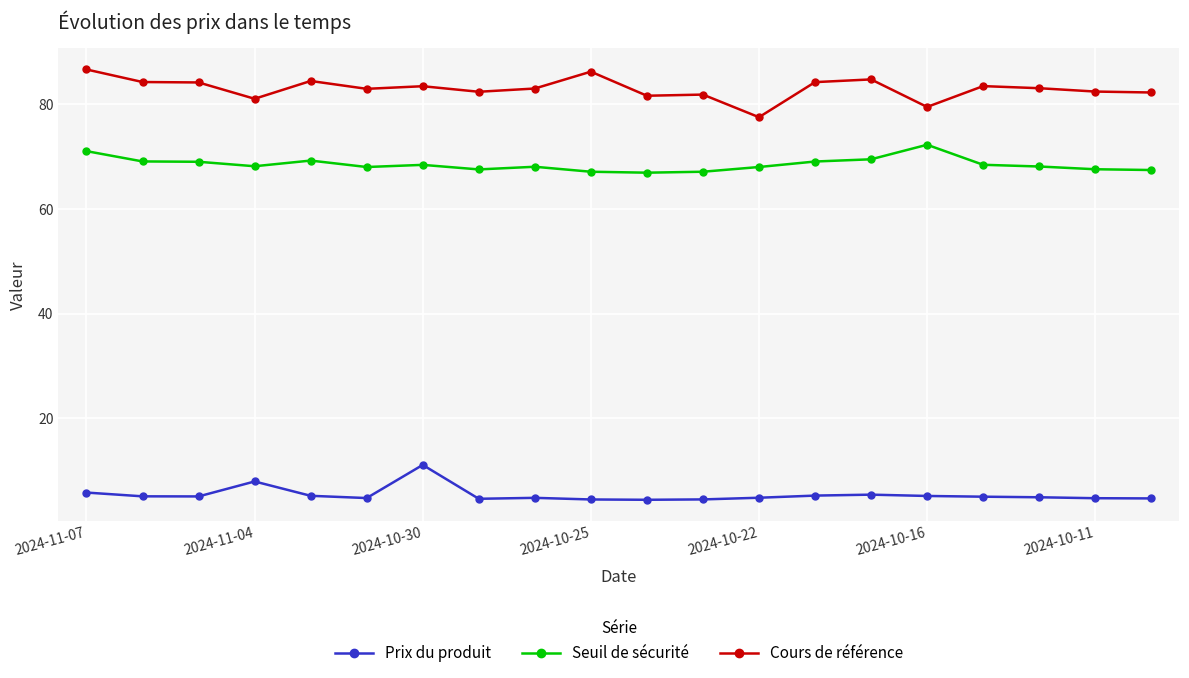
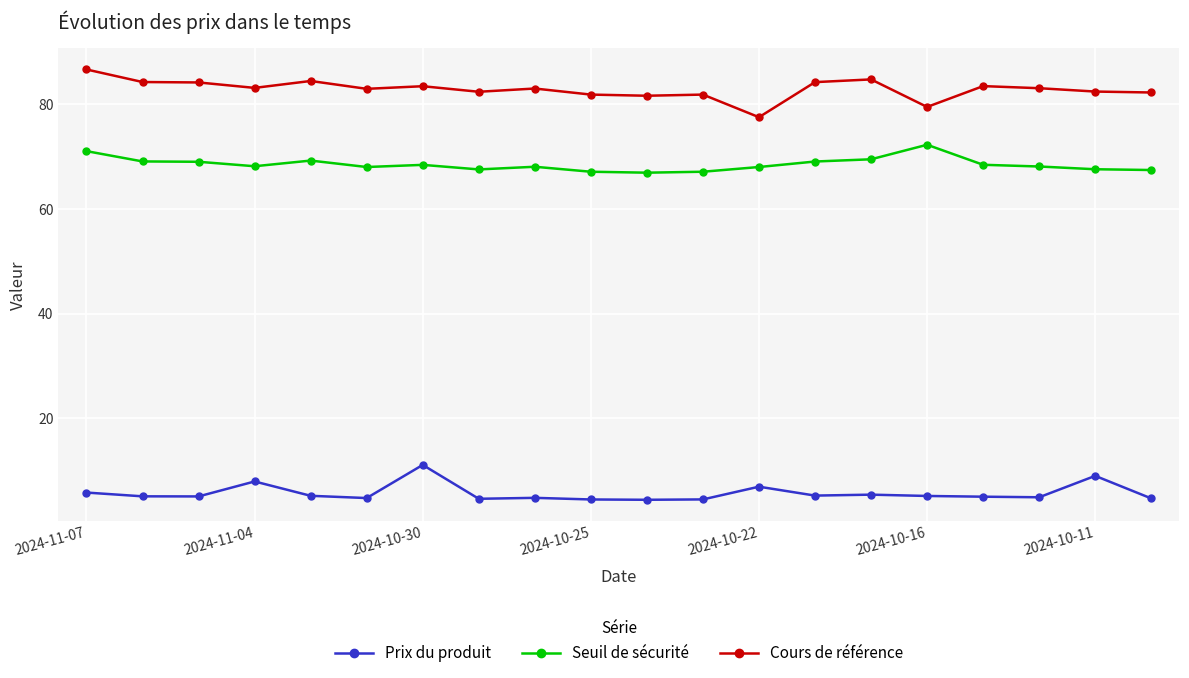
Cours de référence, 2024-11-04: 81 -> 83
Cours de référence, 2024-10-25: 86 -> 82
Prix du produit, 2024-10-22: 5 -> 7
Prix du produit, 2024-10-11: 5 -> 9
